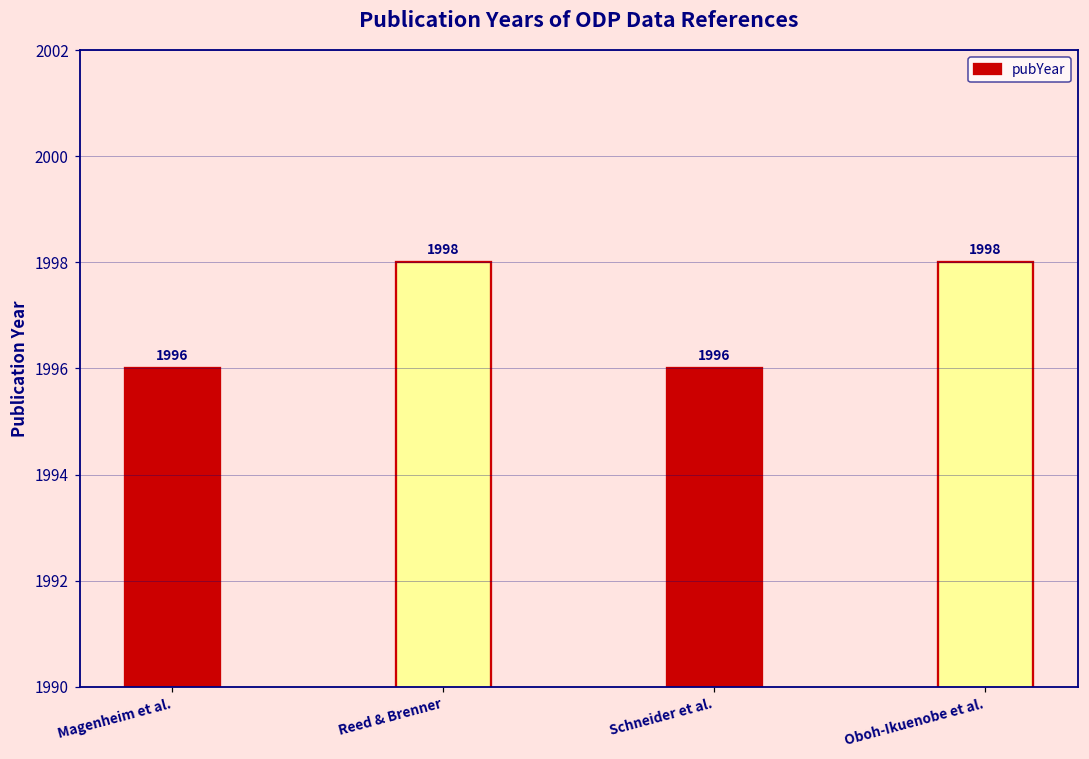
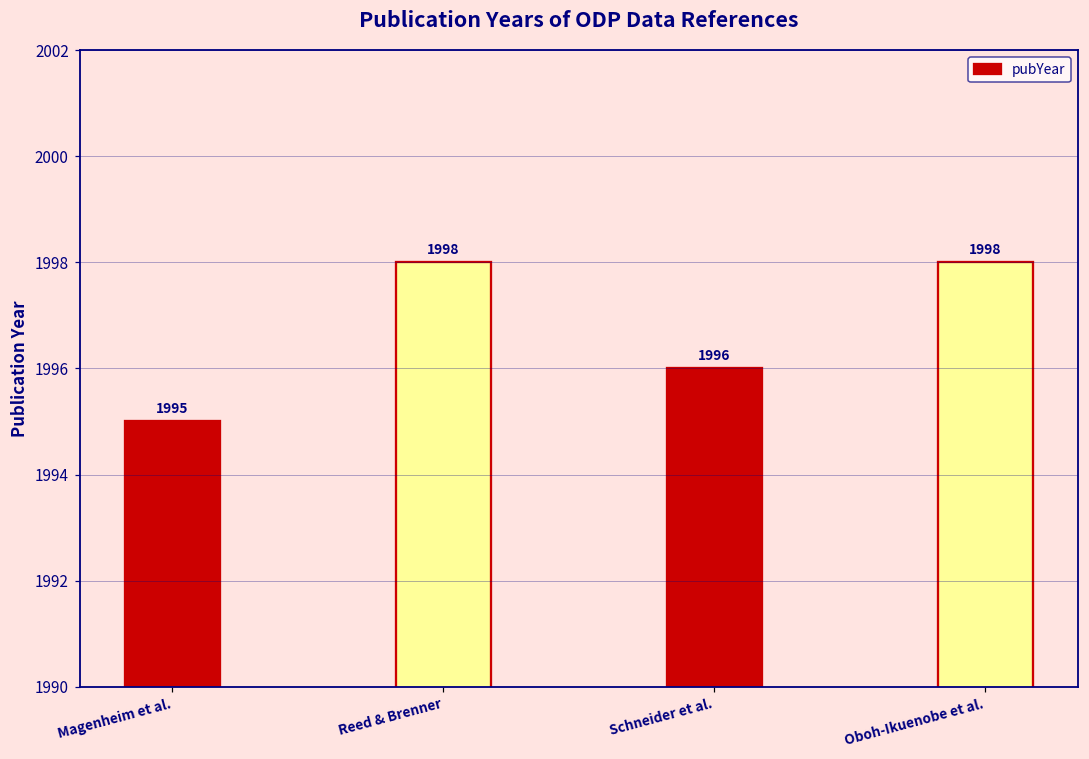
Magenheim et al.: 1996 -> 1995
